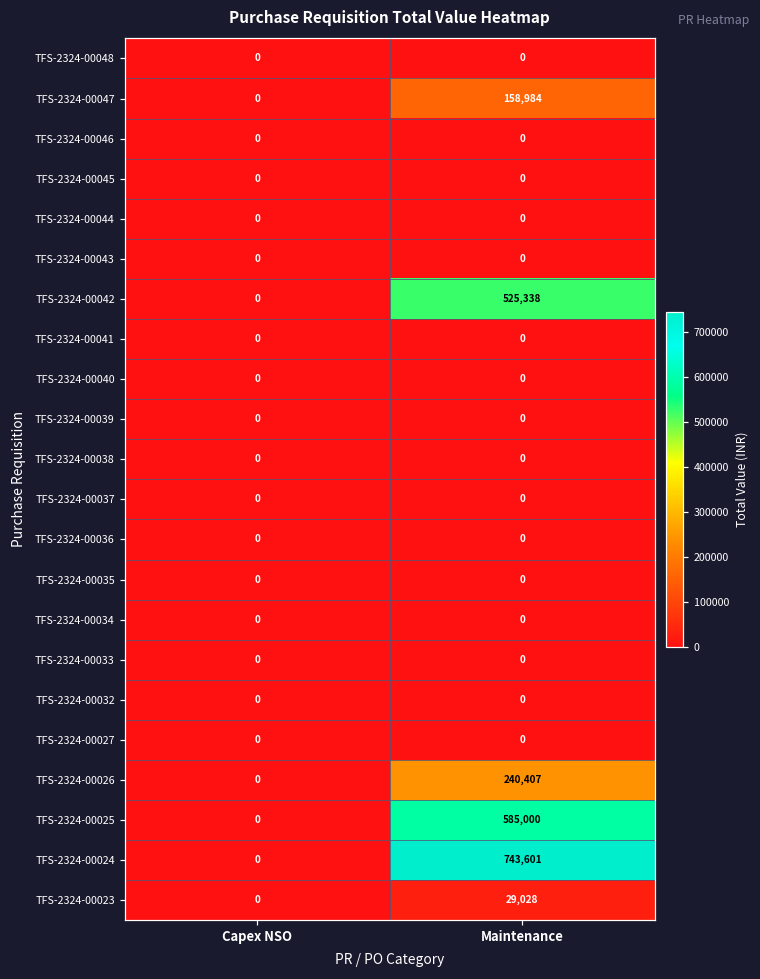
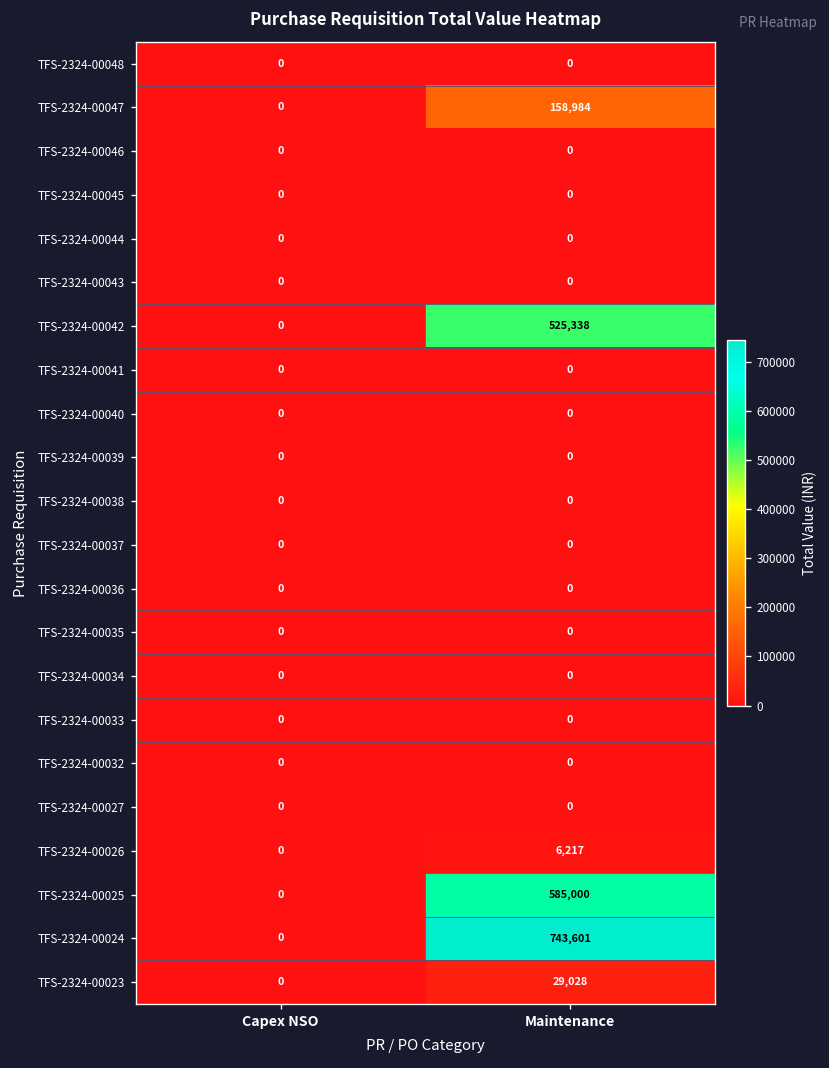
TFS-2324-00026, Maintenance: 240,407 -> 6,217
